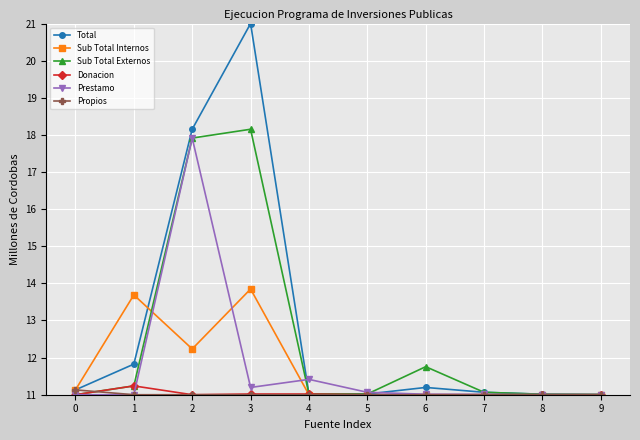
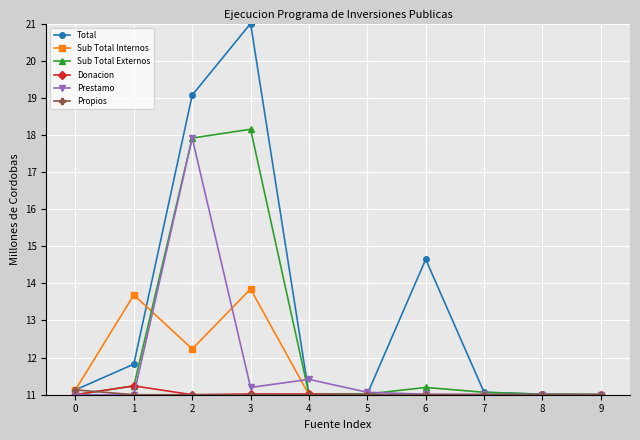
Total, 2: 18.2 -> 19.1
Total, 6: 11.2 -> 14.6
Sub Total Externos, 6: 11.8 -> 11.2
